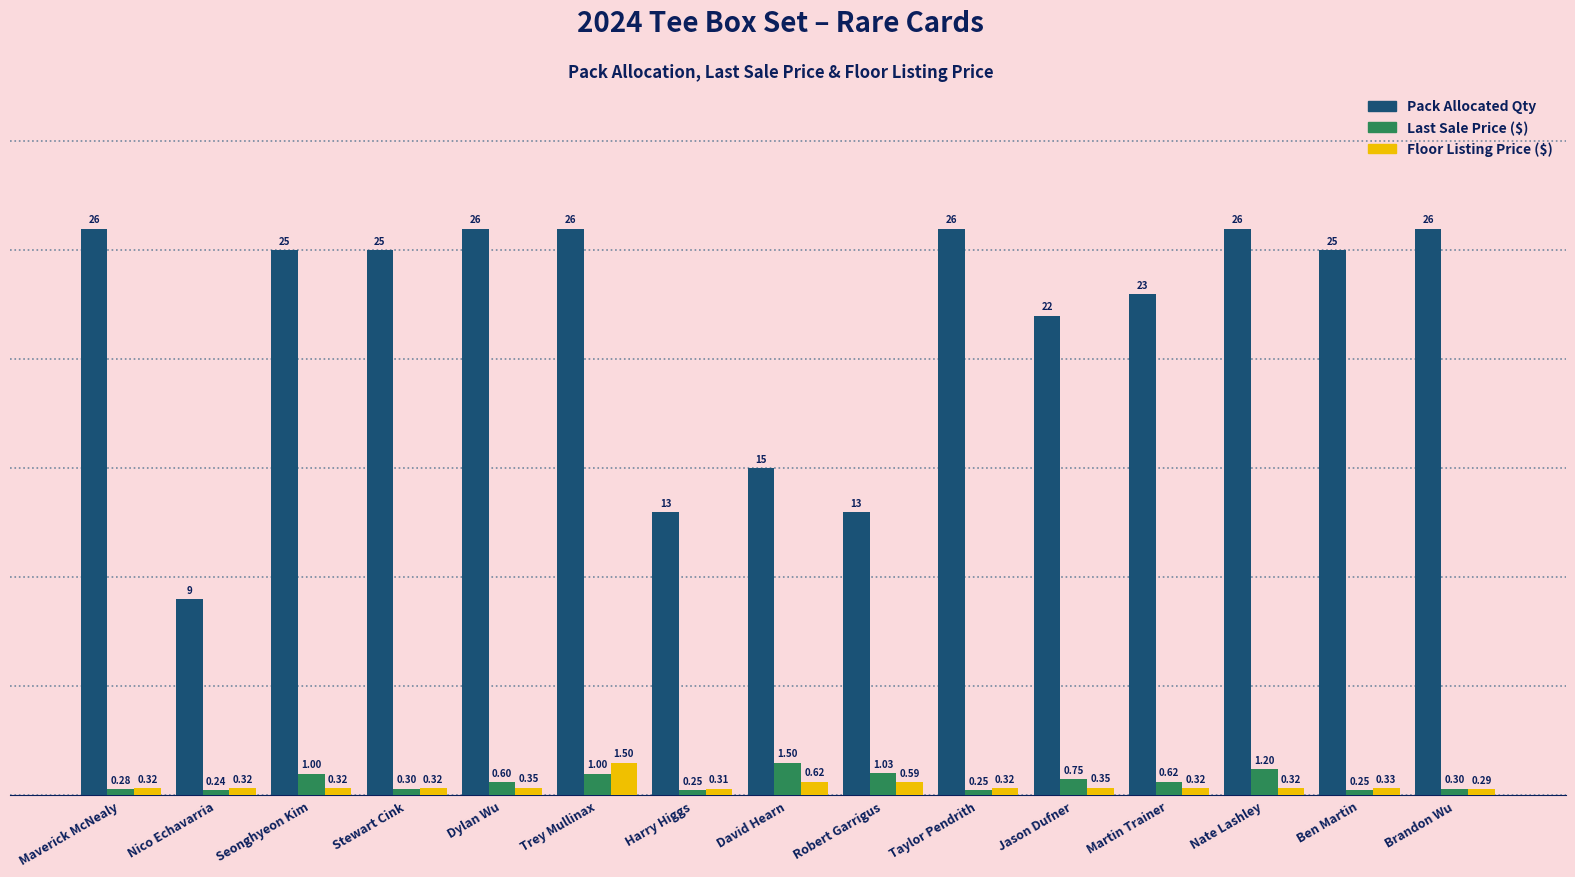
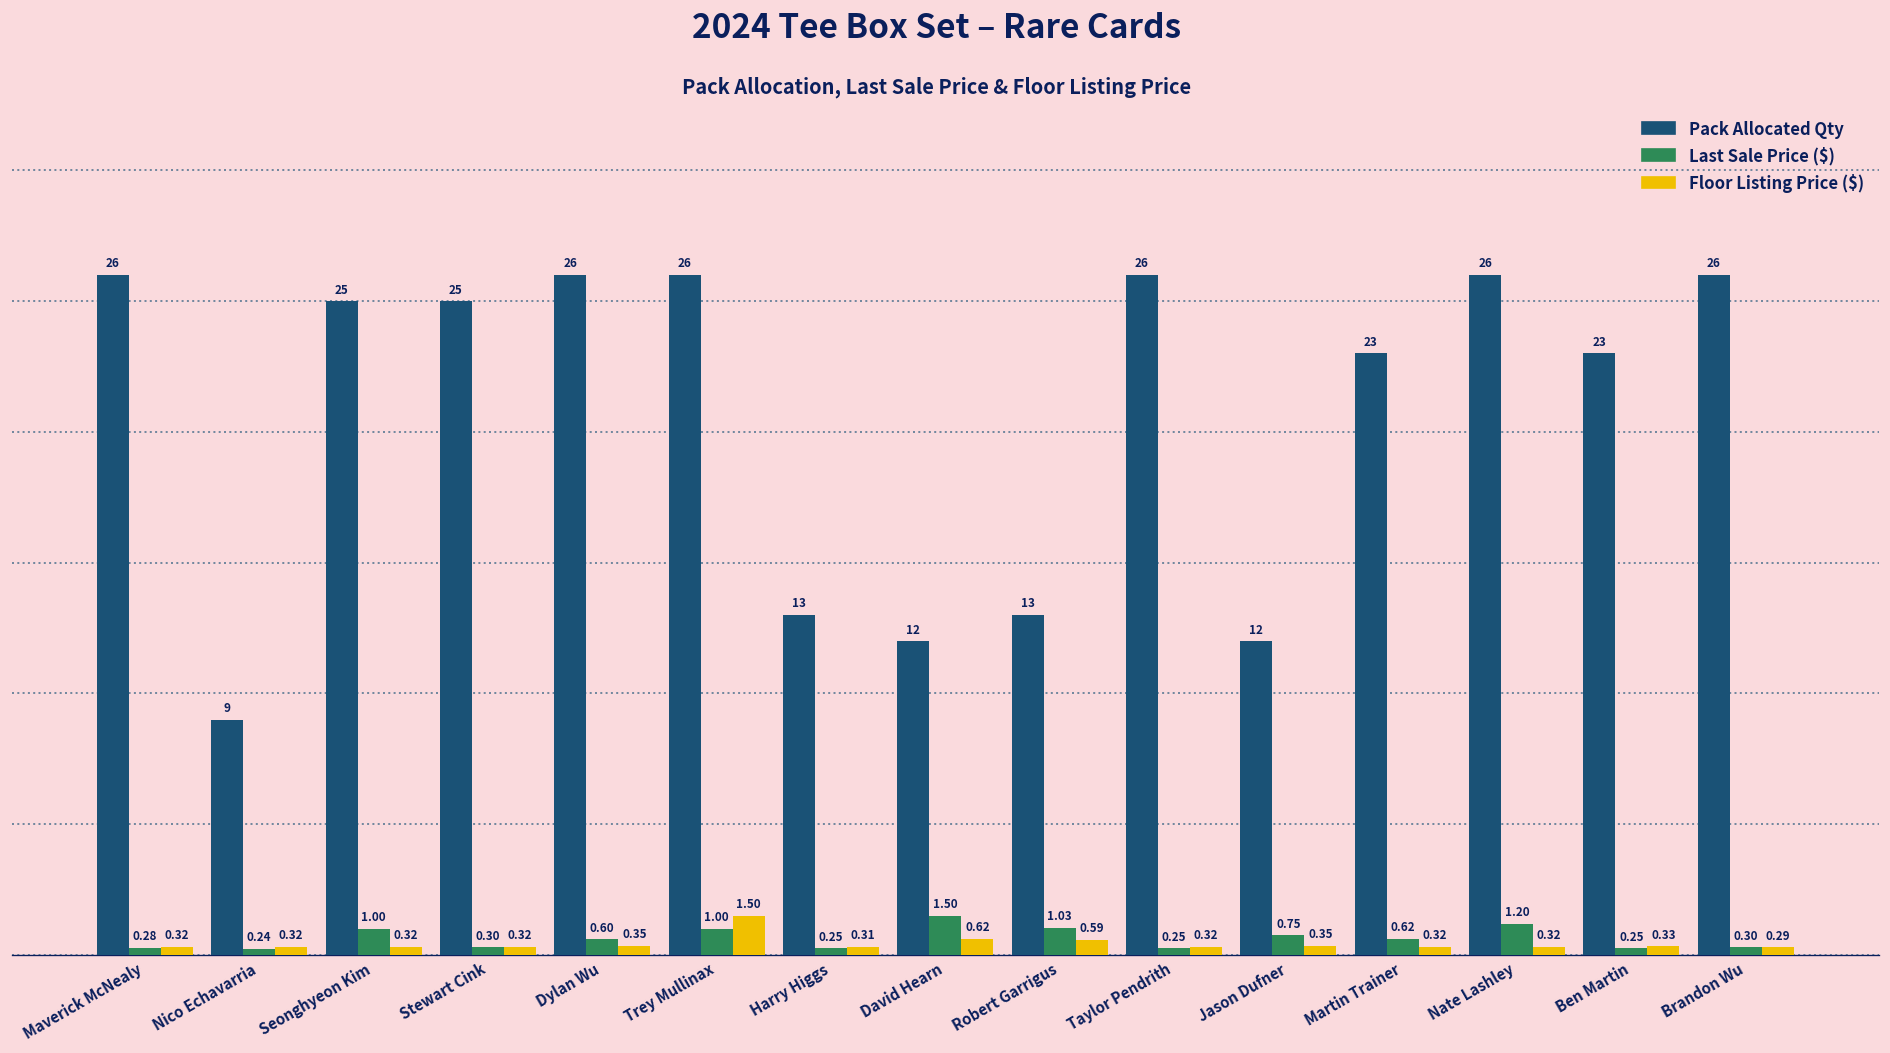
Pack Allocated Qty, David Hearn: 15 -> 12
Pack Allocated Qty, Jason Dufner: 22 -> 12
Pack Allocated Qty, Ben Martin: 25 -> 23
